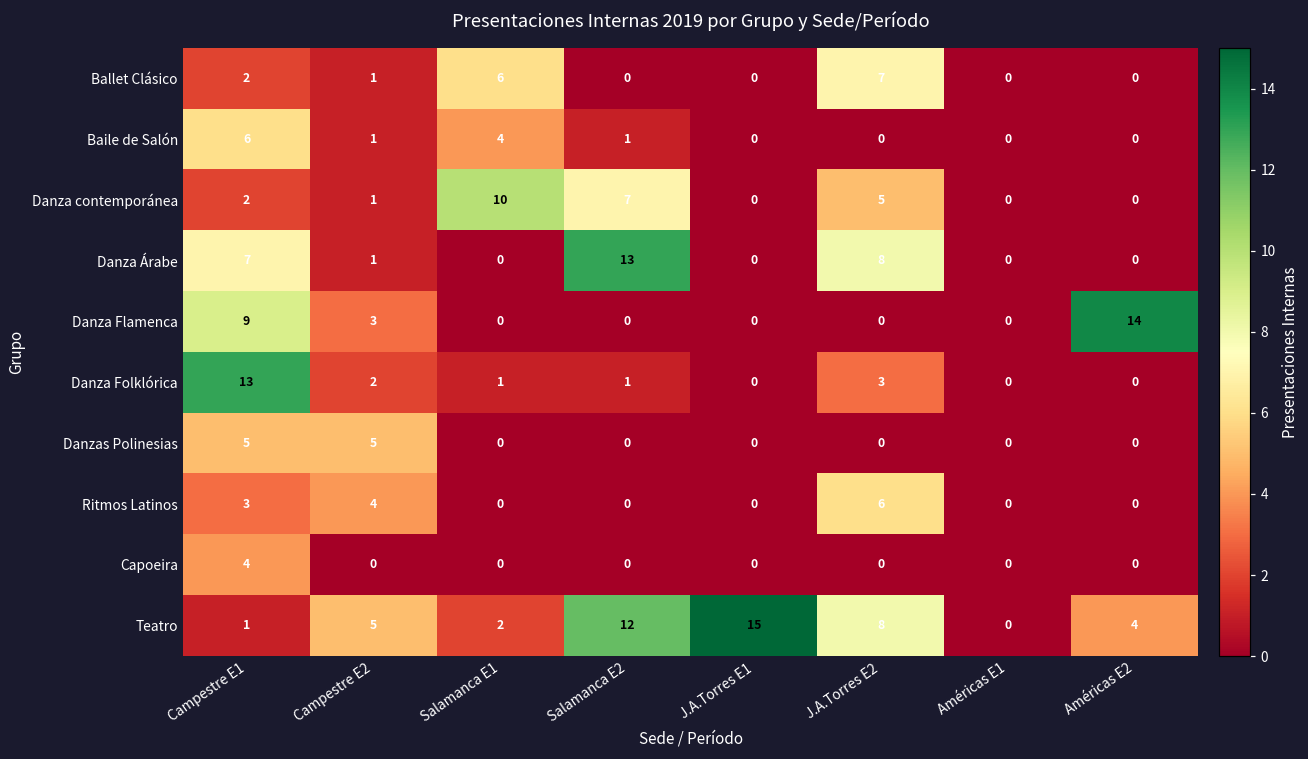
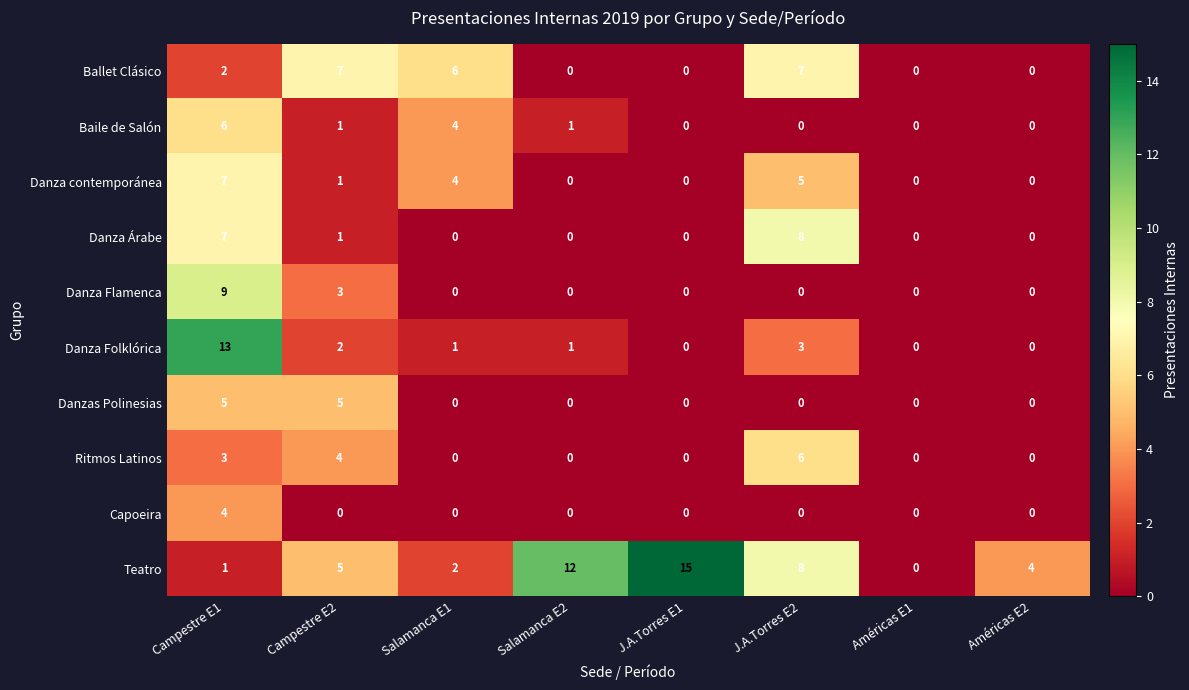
Ballet Clásico, Campestre E2: 1 -> 7
Danza contemporánea, Campestre E1: 2 -> 7
Danza contemporánea, Salamanca E1: 10 -> 4
Danza contemporánea, Salamanca E2: 7 -> 0
Danza Árabe, Salamanca E2: 13 -> 0
Danza Flamenca, Américas E2: 14 -> 0
